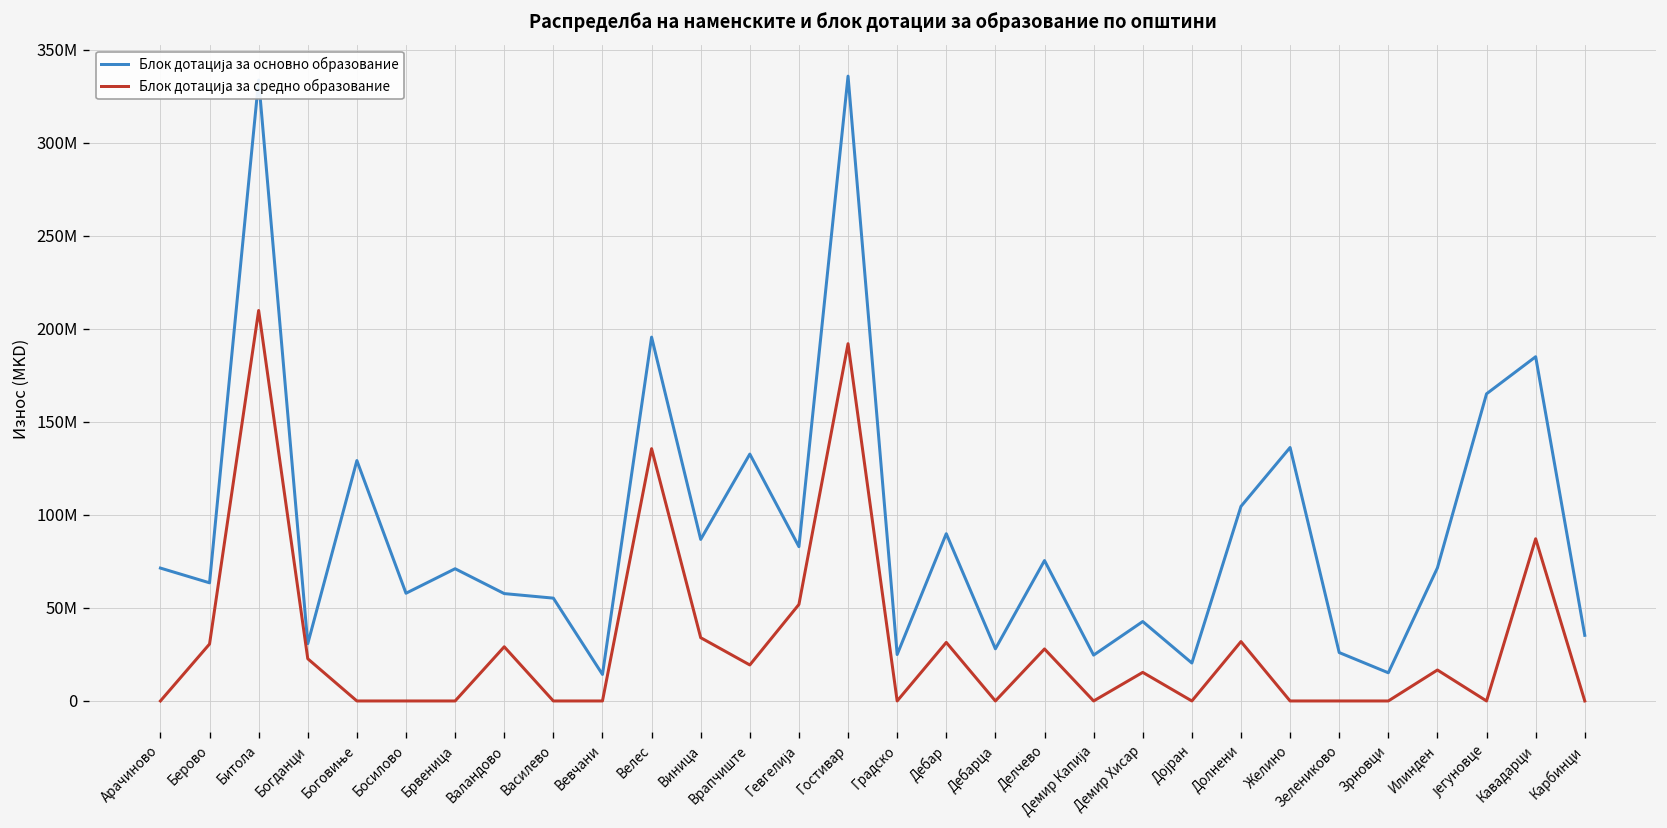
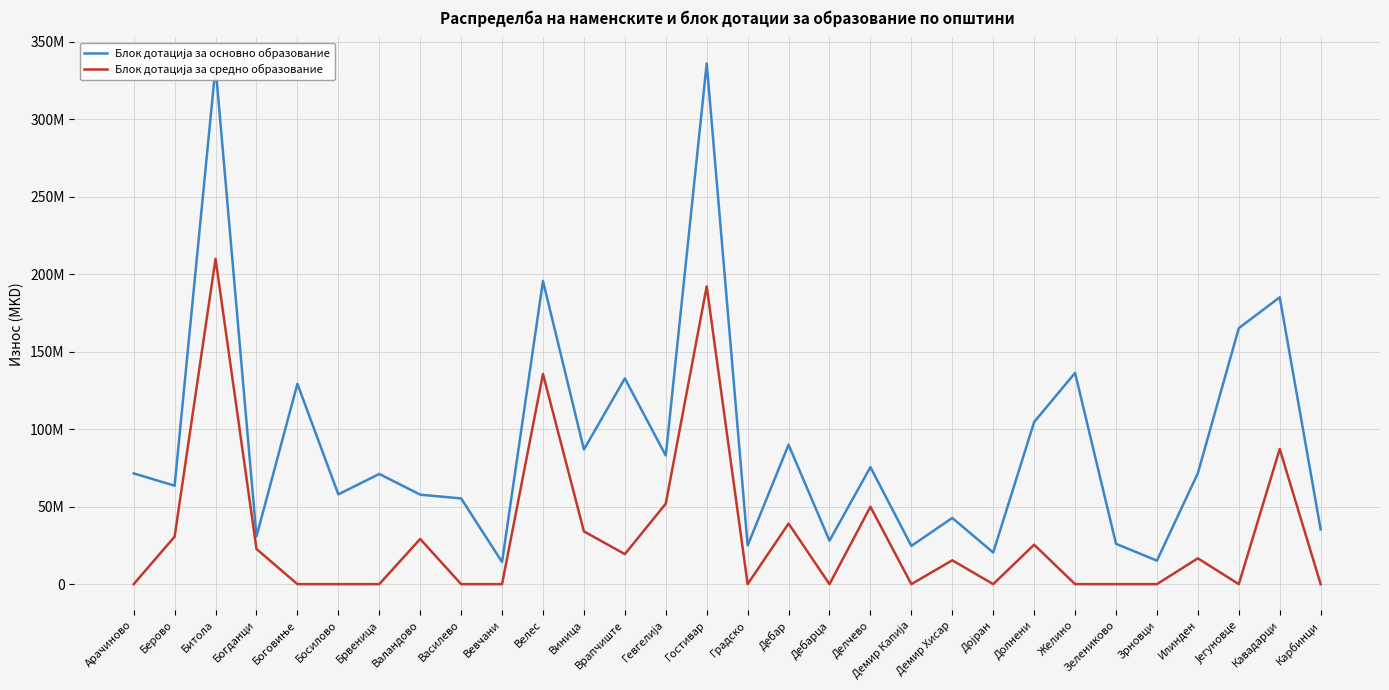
Блок дотација за средно образование, Дебар: 31000000 -> 39000000
Блок дотација за средно образование, Делчево: 28000000 -> 50000000
Блок дотација за средно образование, Долнени: 32000000 -> 25000000
